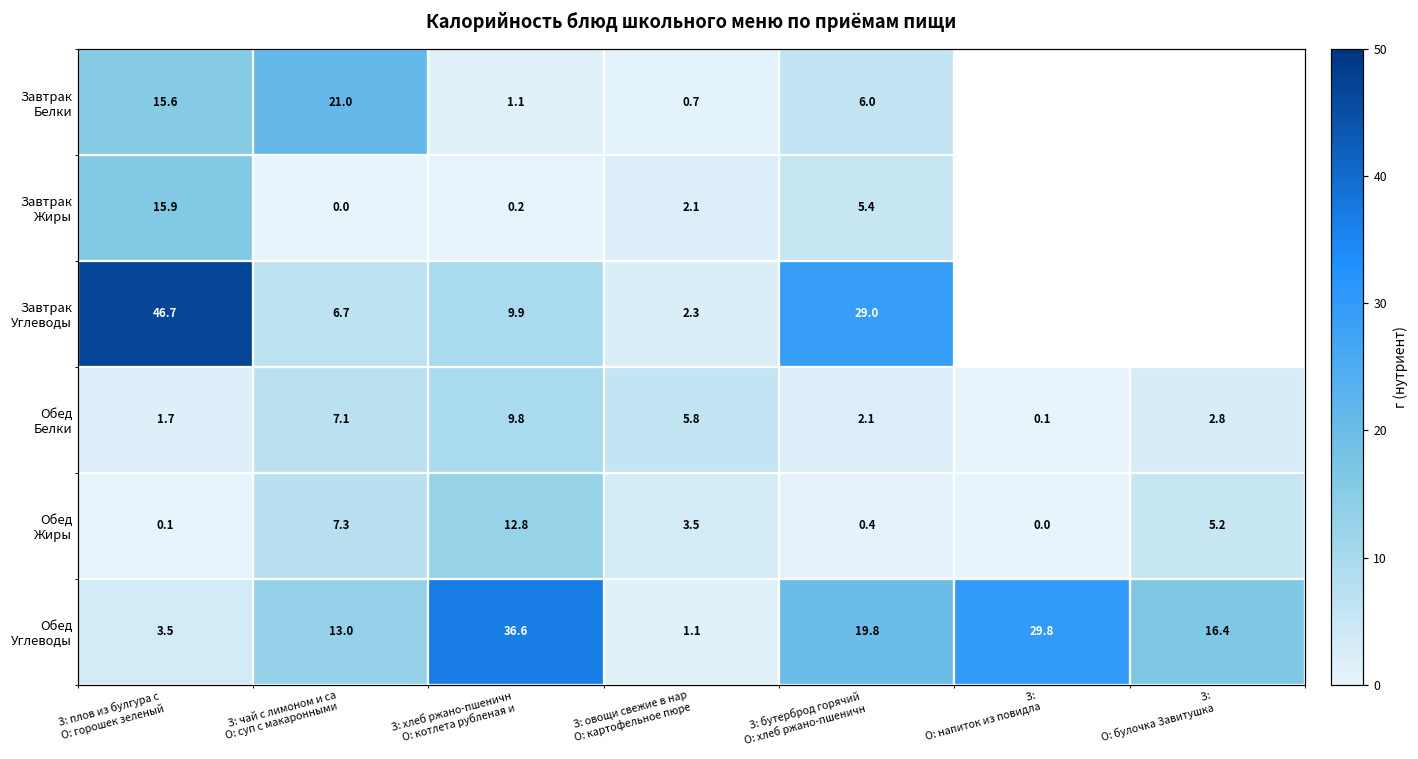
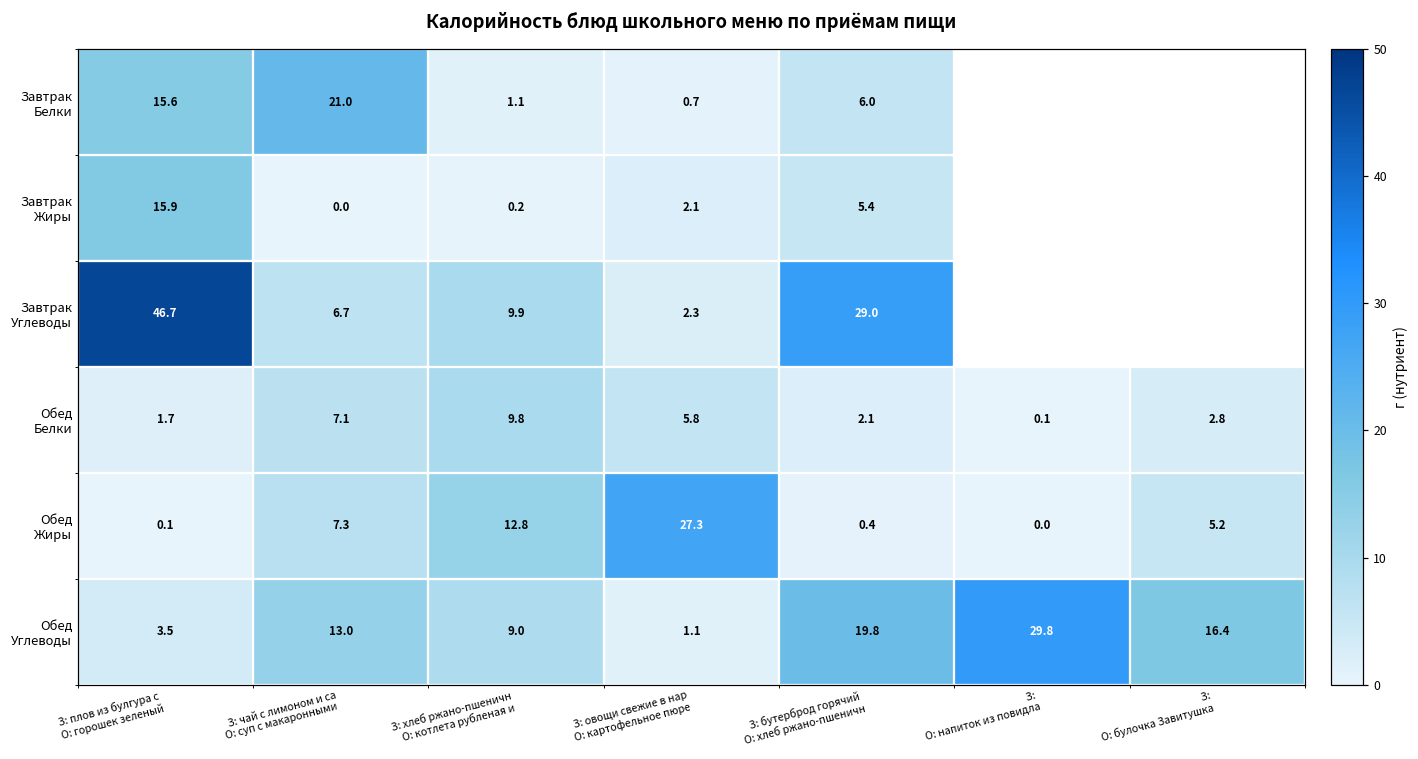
Обед Жиры, З: овощи свежие в нар О: картофельное пюре: 3.5 -> 27.3
Обед Углеводы, З: хлеб ржано-пшеничн О: котлета рубленая и: 36.6 -> 9.0
